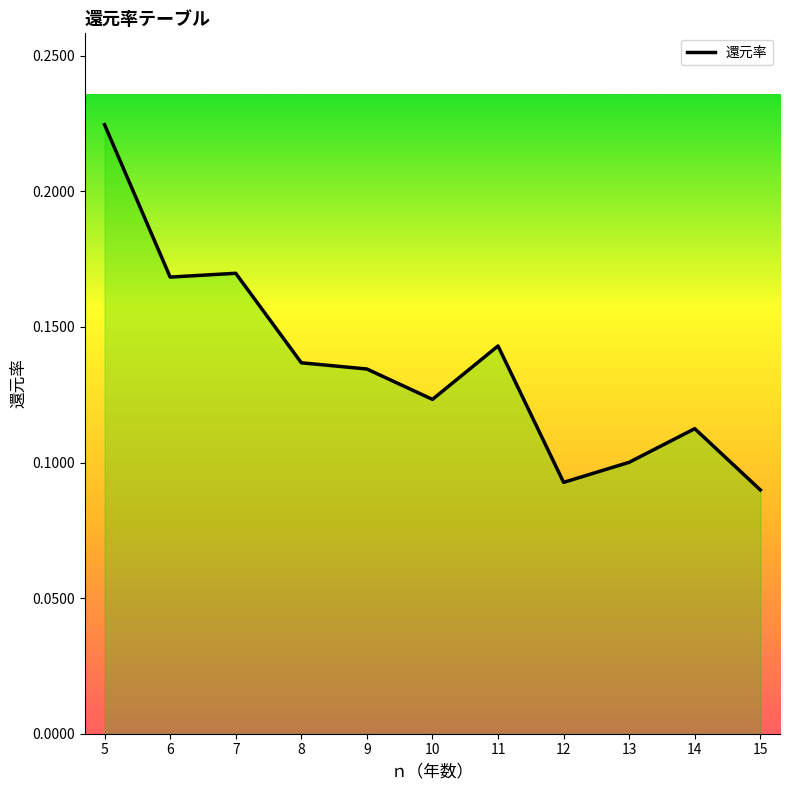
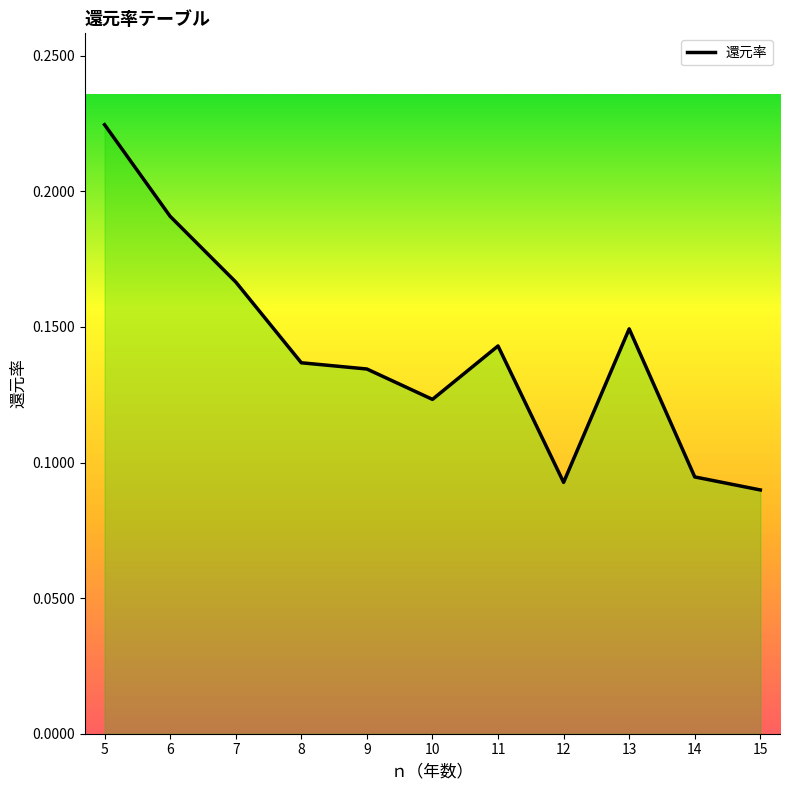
6: 0.168 -> 0.191
7: 0.170 -> 0.167
13: 0.100 -> 0.149
14: 0.113 -> 0.095
